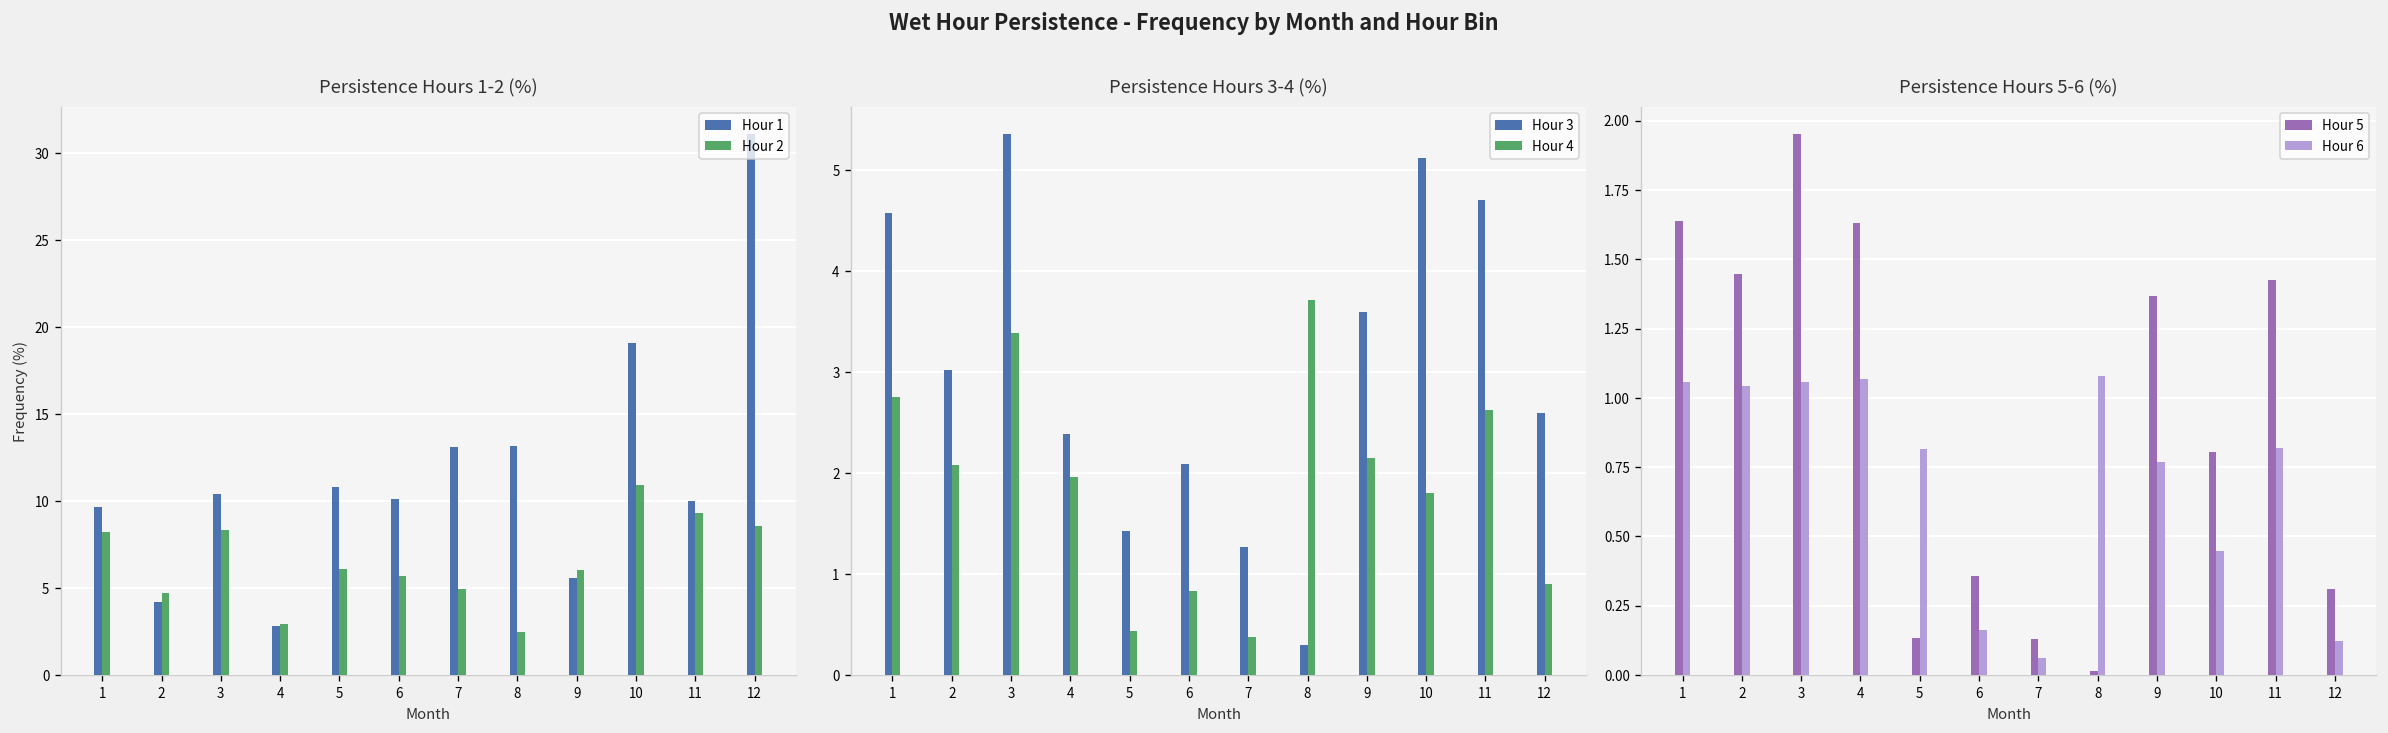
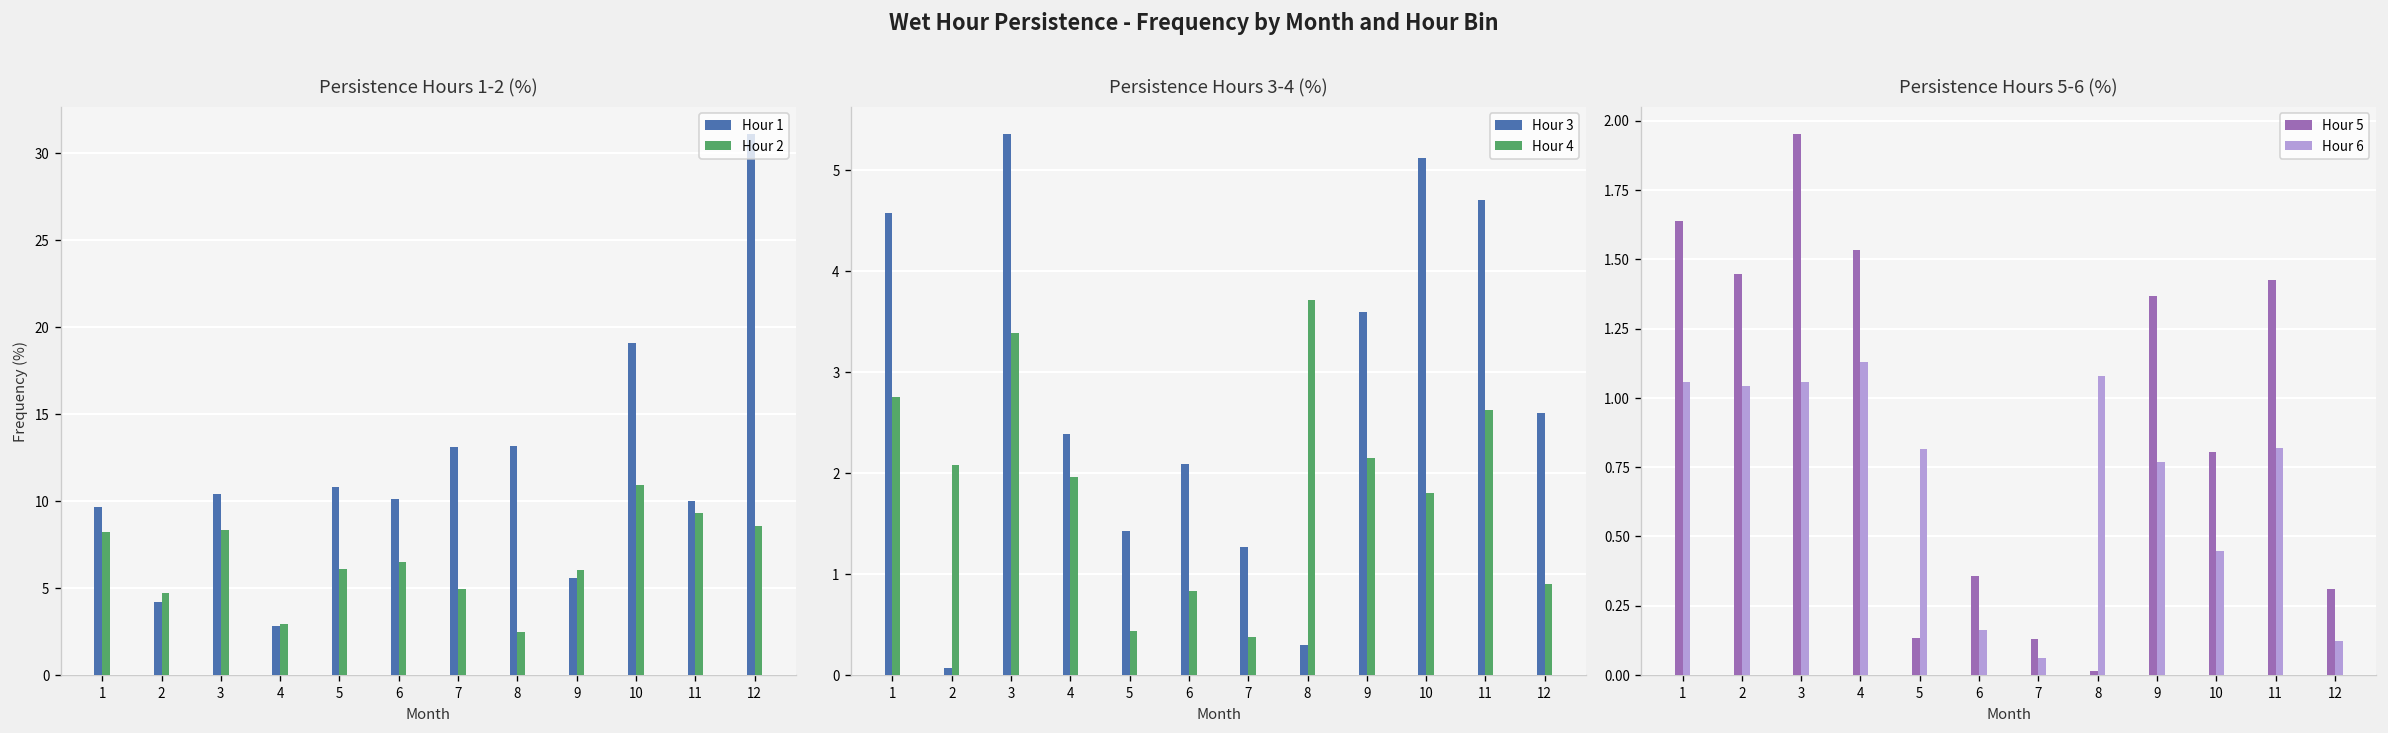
Persistence Hours 1-2 (%), Hour 2, 6: 5.7 -> 6.5
Persistence Hours 3-4 (%), Hour 3, 2: 3.0 -> 0.1
Persistence Hours 5-6 (%), Hour 5, 4: 1.63 -> 1.54
Persistence Hours 5-6 (%), Hour 6, 4: 1.07 -> 1.13
